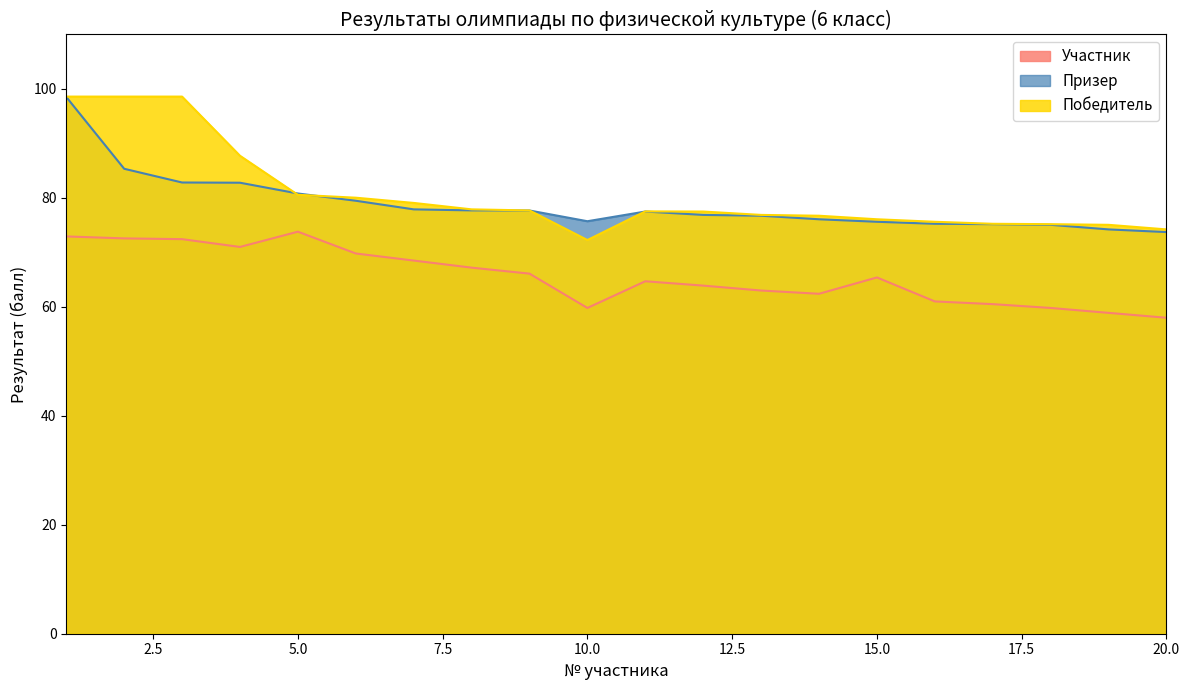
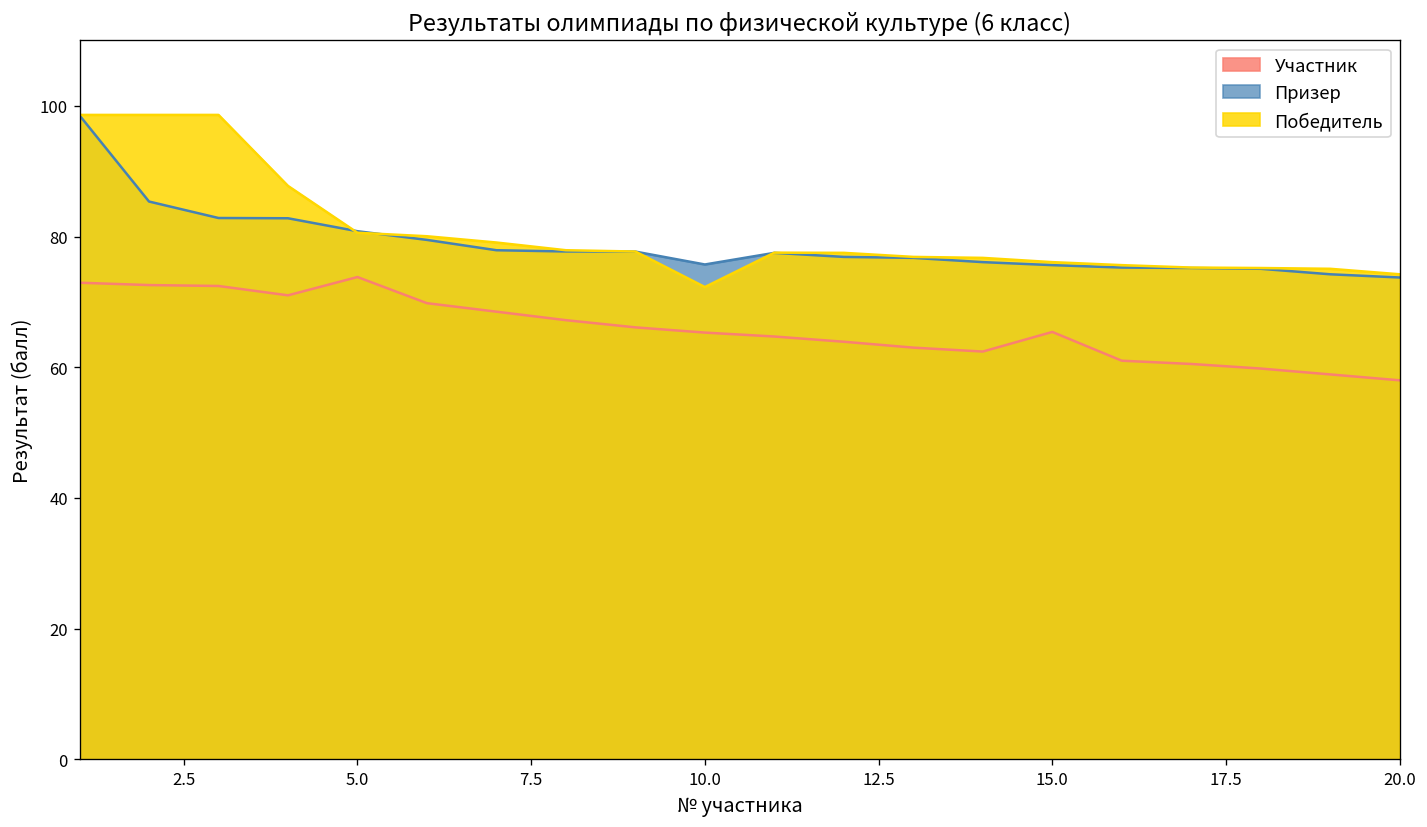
Участник, 10.0: 60 -> 65
